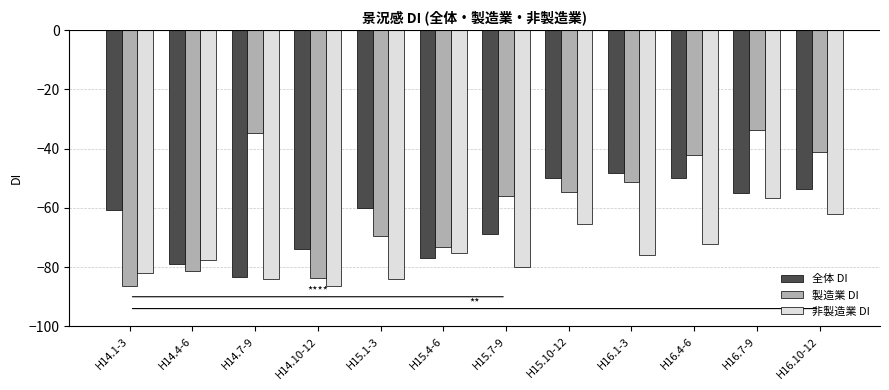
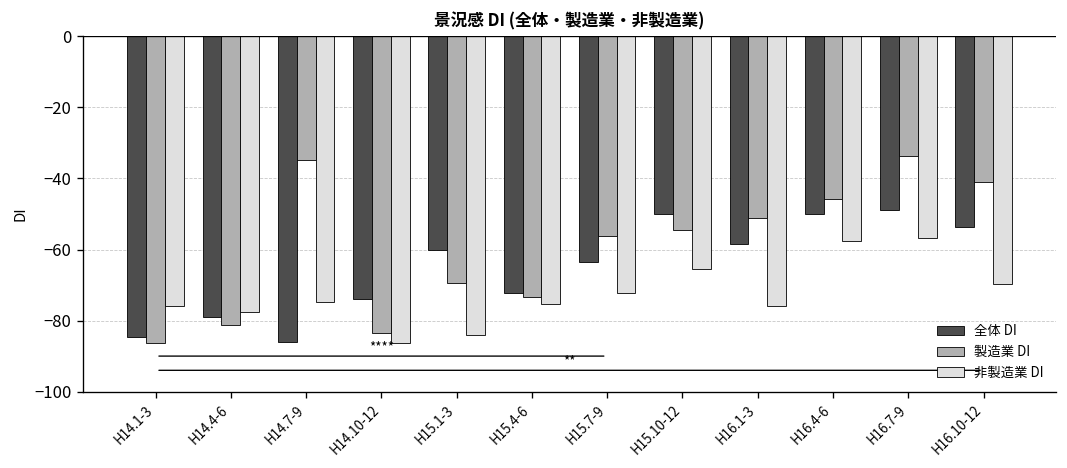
全体 DI, H14.1-3: -61 -> -84
非製造業 DI, H14.1-3: -82 -> -76
全体 DI, H14.7-9: -83 -> -86
非製造業 DI, H14.7-9: -84 -> -75
全体 DI, H15.4-6: -77 -> -72
全体 DI, H15.7-9: -69 -> -64
非製造業 DI, H15.7-9: -80 -> -72
全体 DI, H16.1-3: -48 -> -58
製造業 DI, H16.4-6: -42 -> -46
非製造業 DI, H16.4-6: -72 -> -58
全体 DI, H16.7-9: -55 -> -49
非製造業 DI, H16.10-12: -62 -> -70
